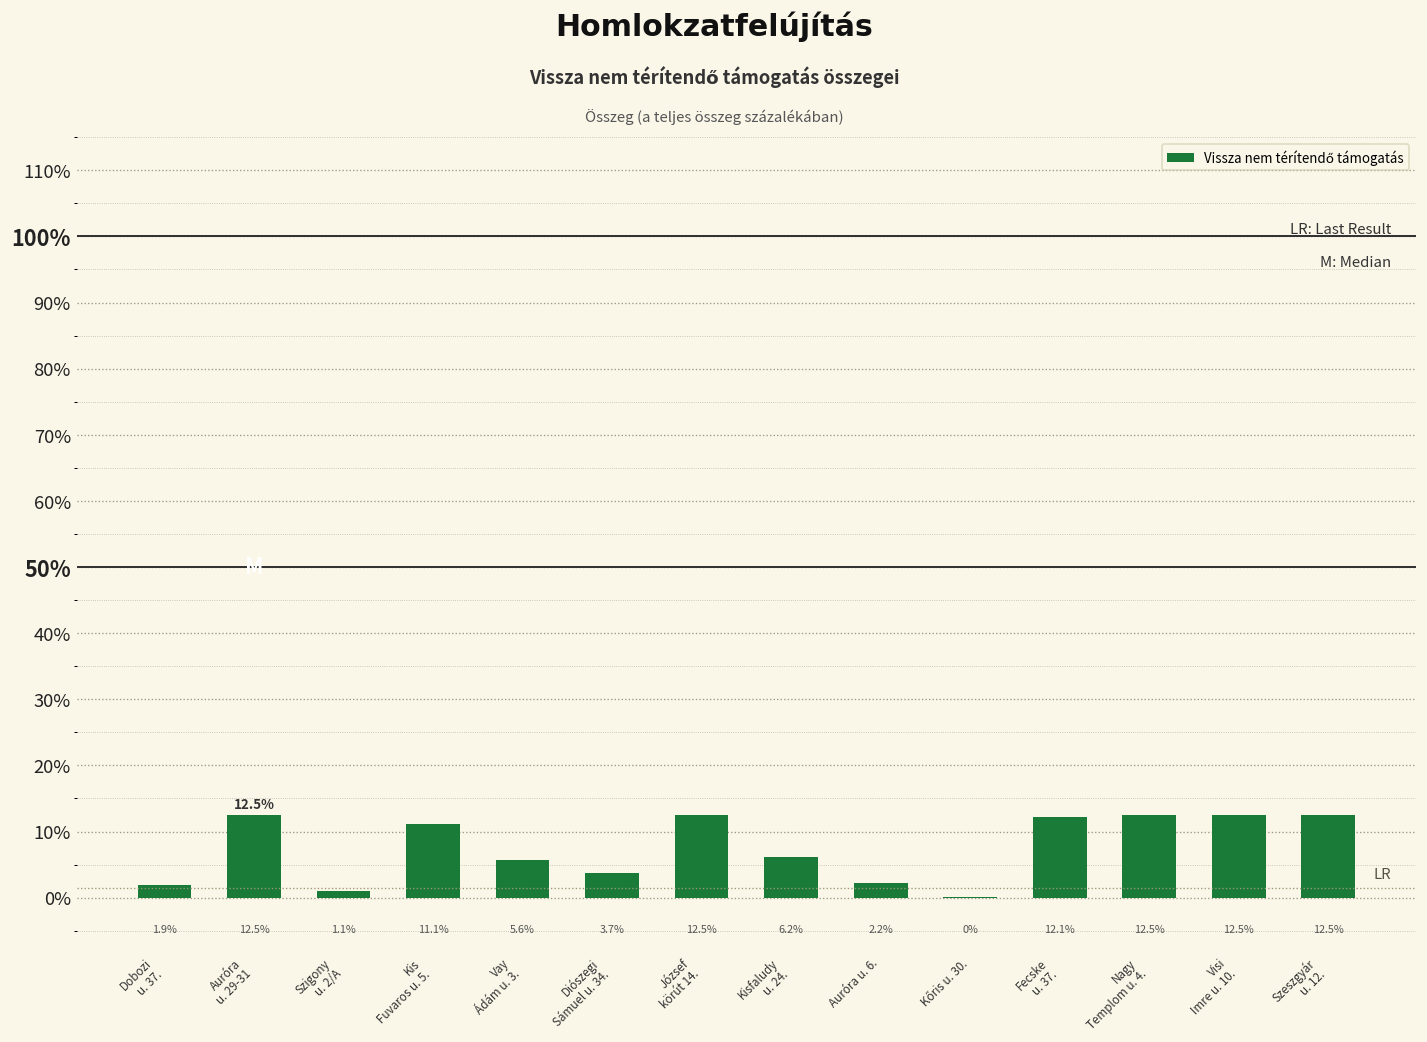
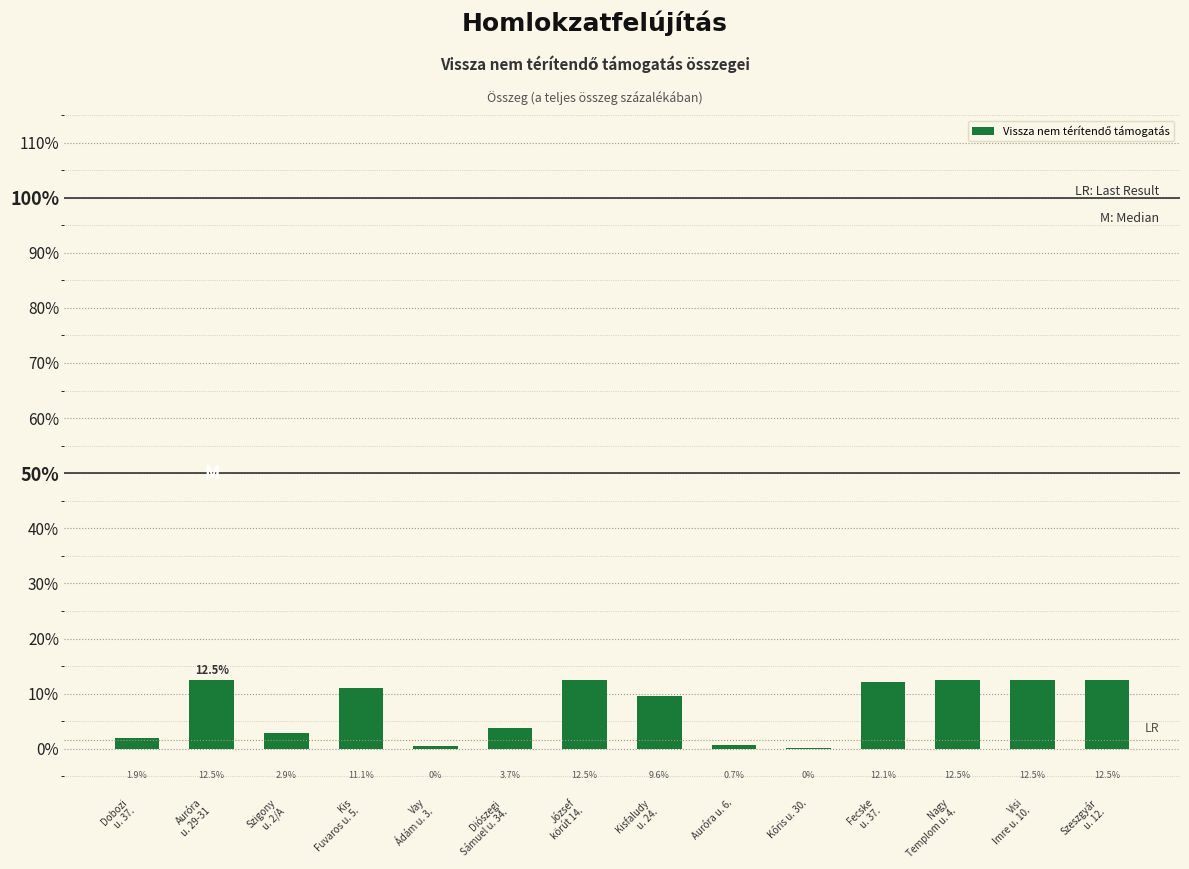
Szigony u. 2/A: 1.1% -> 2.9%
Vay Ádám u. 3.: 5.6% -> 0%
Kisfaludy u. 24.: 6.2% -> 9.6%
Auróra u. 6.: 2.2% -> 0.7%
